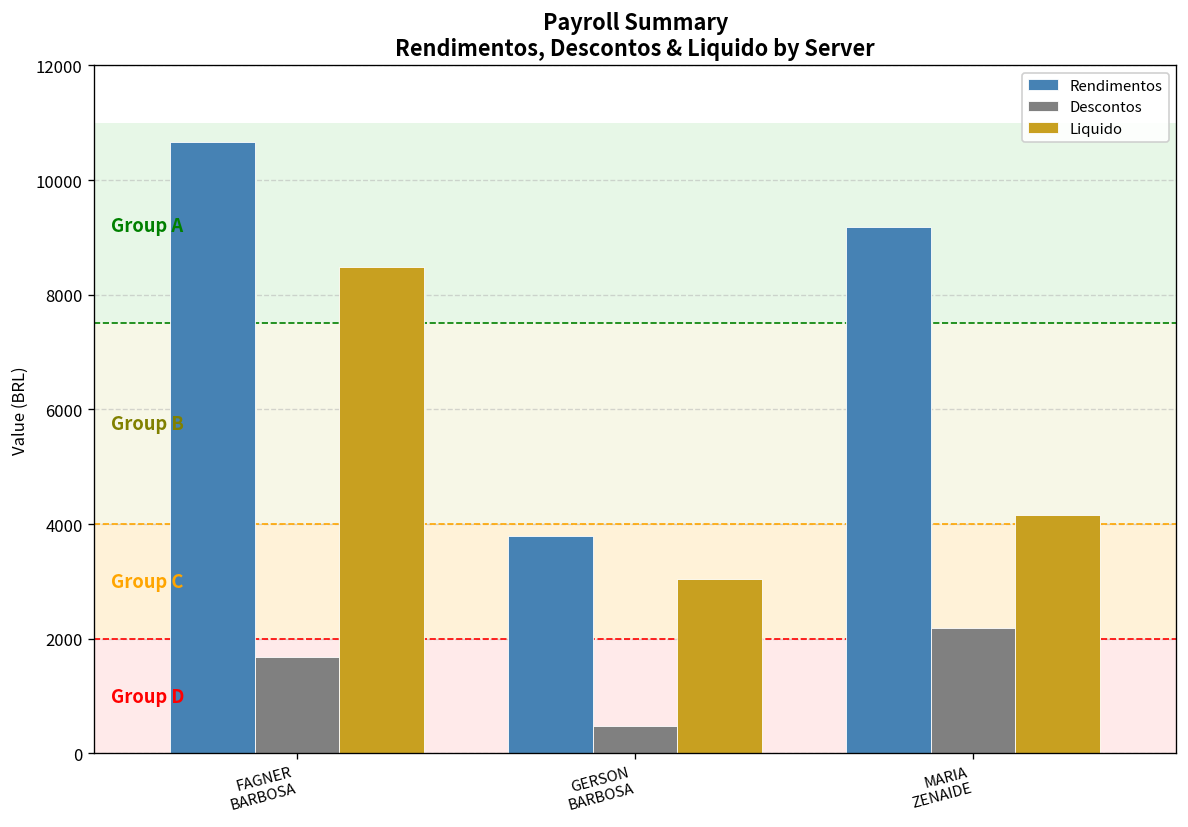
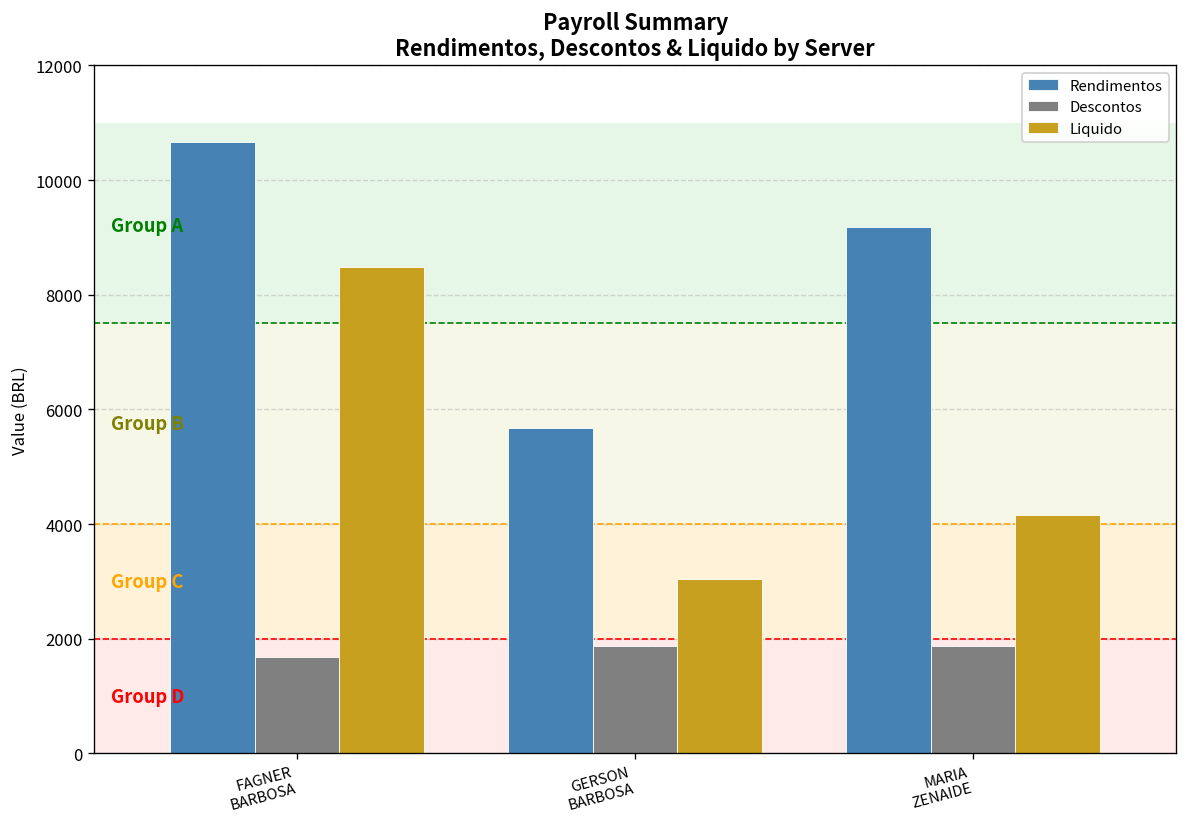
Rendimentos, GERSON BARBOSA: 3800 -> 5700
Descontos, GERSON BARBOSA: 500 -> 1900
Descontos, MARIA ZENAIDE: 2200 -> 1900
